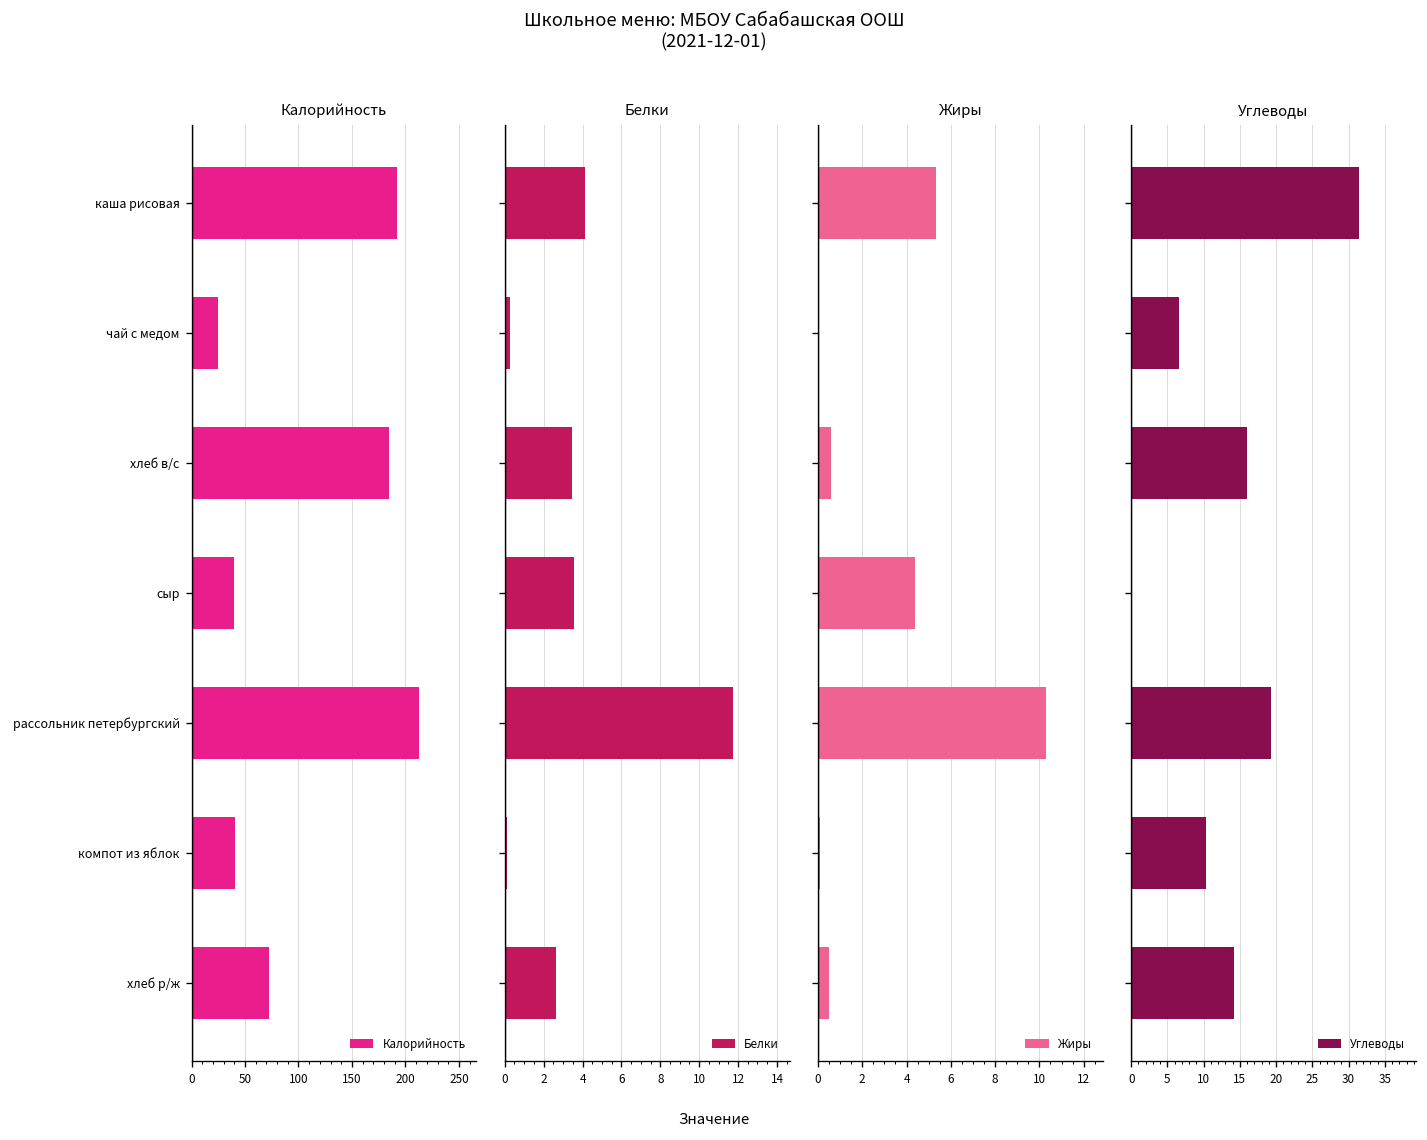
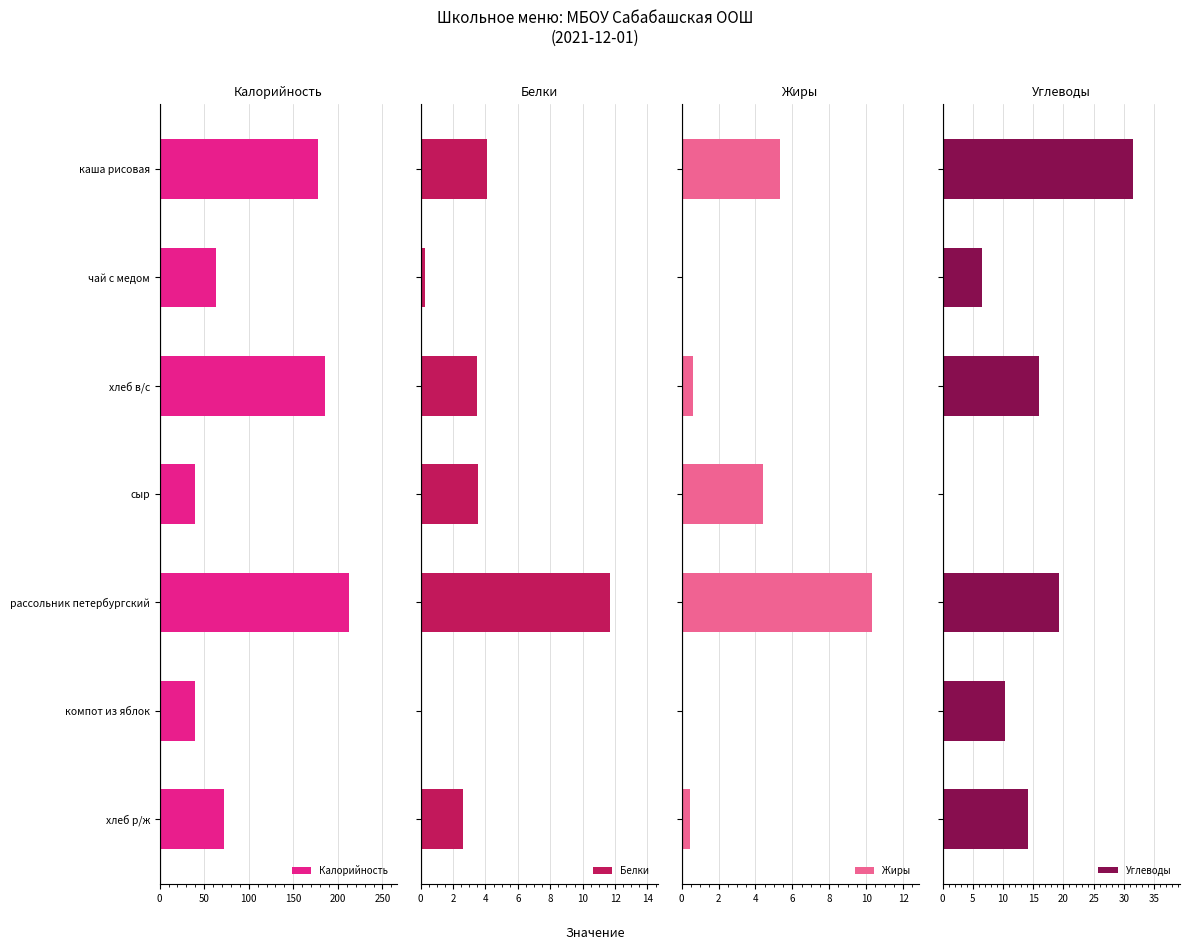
Калорийность, каша рисовая: 190 -> 180
Калорийность, чай с медом: 30 -> 60
